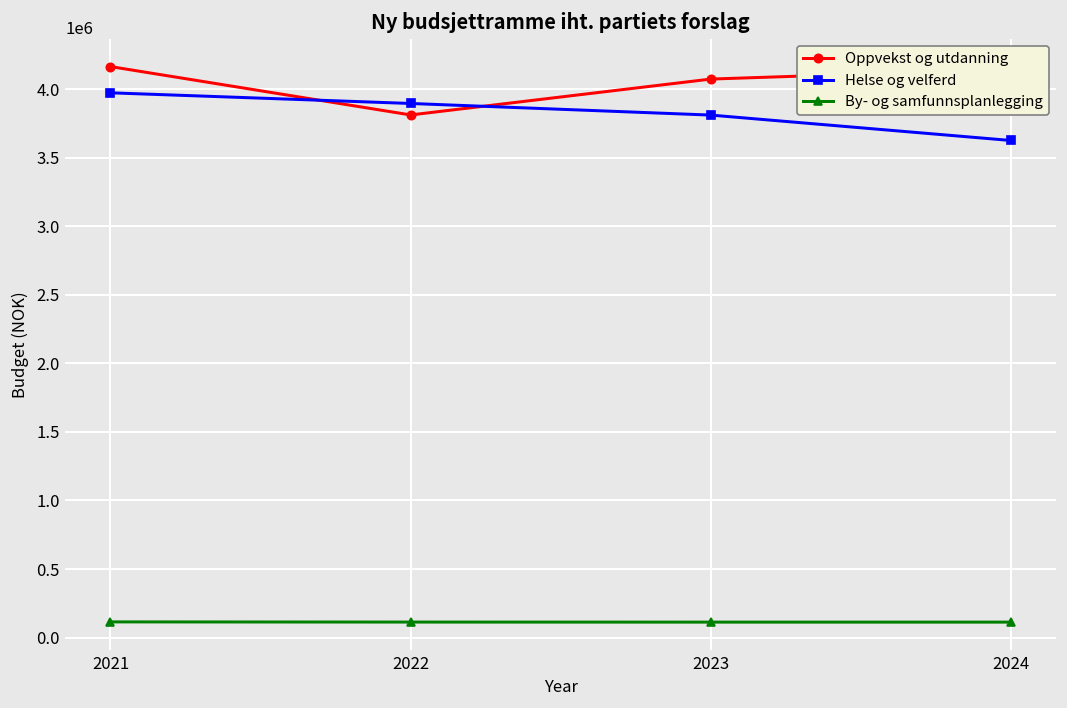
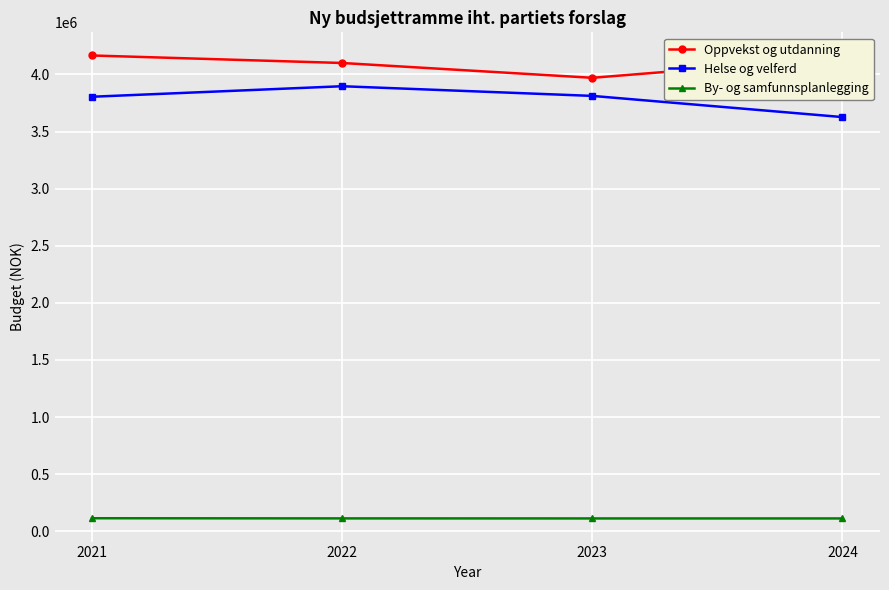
Helse og velferd, 2021: 3970000 -> 3800000
Oppvekst og utdanning, 2022: 3810000 -> 4100000
Oppvekst og utdanning, 2023: 4070000 -> 3970000
